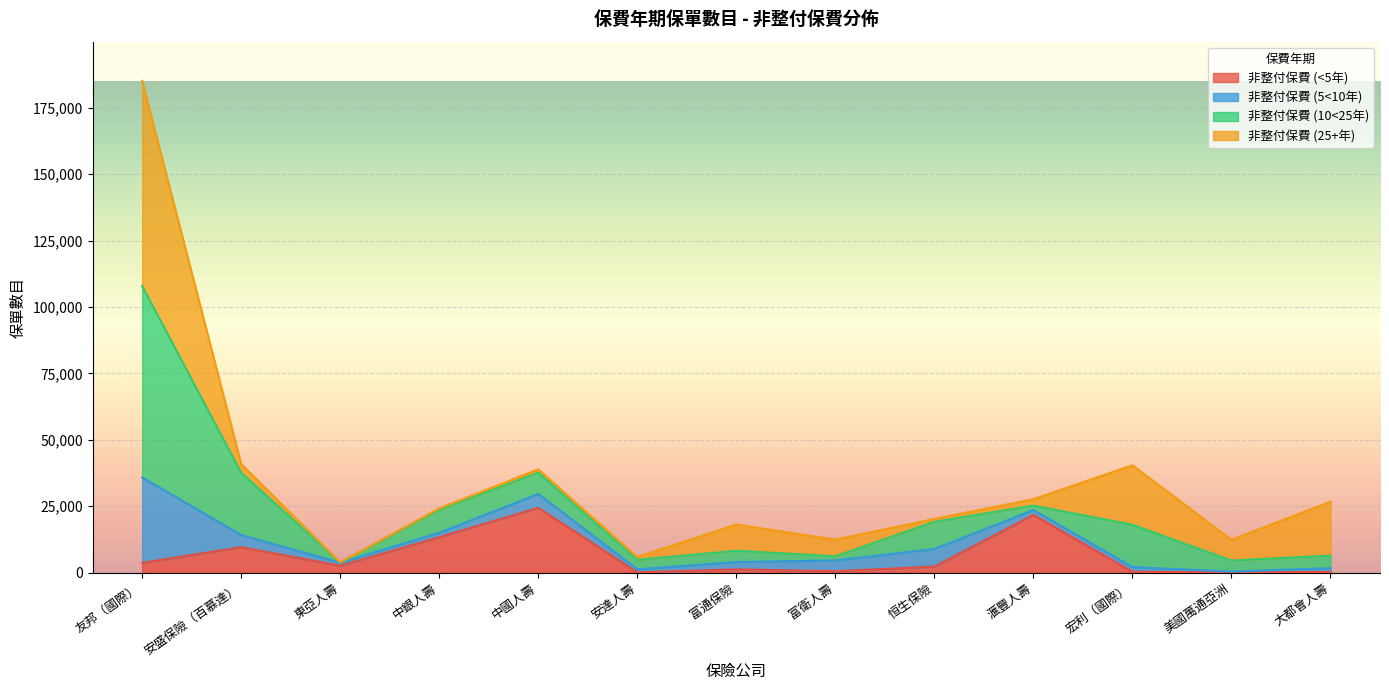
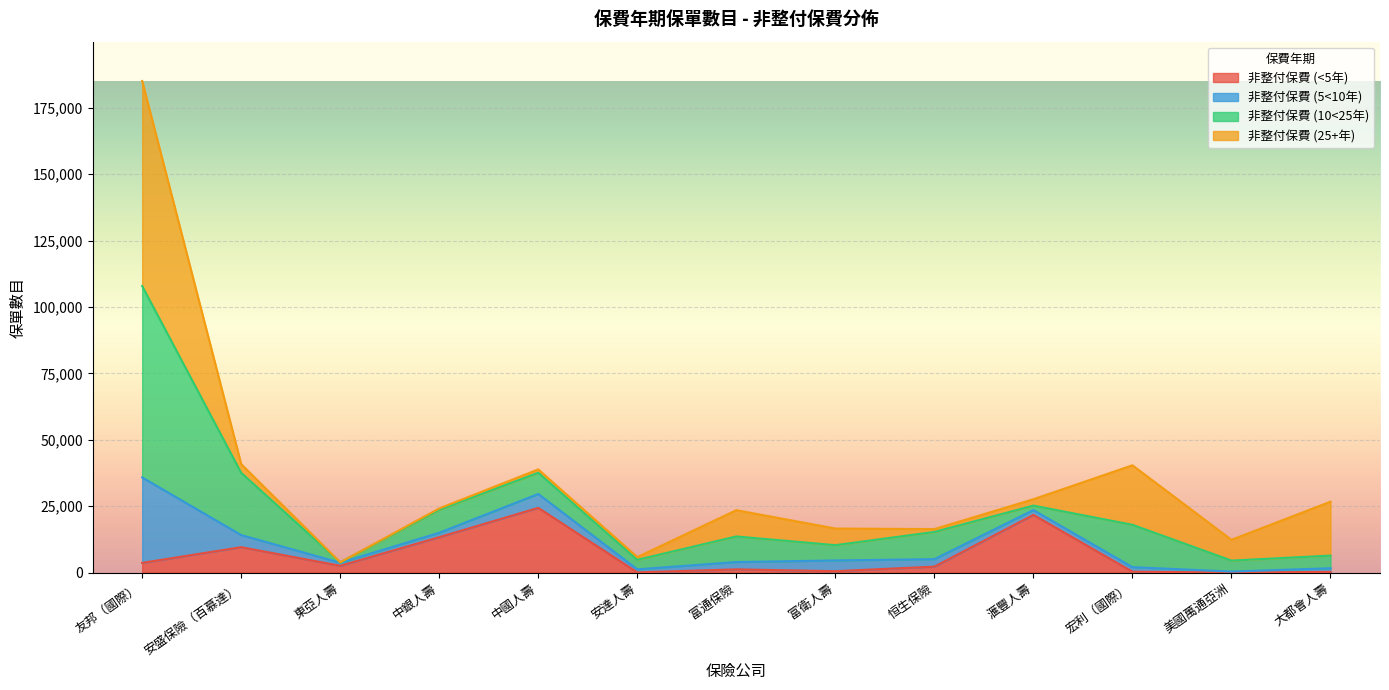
非整付保費 (10<25年), 富通保險: 4,000 -> 10,000
非整付保費 (10<25年), 富衛人壽: 2,000 -> 6,000
非整付保費 (5<10年), 恒生保險: 7,000 -> 3,000
